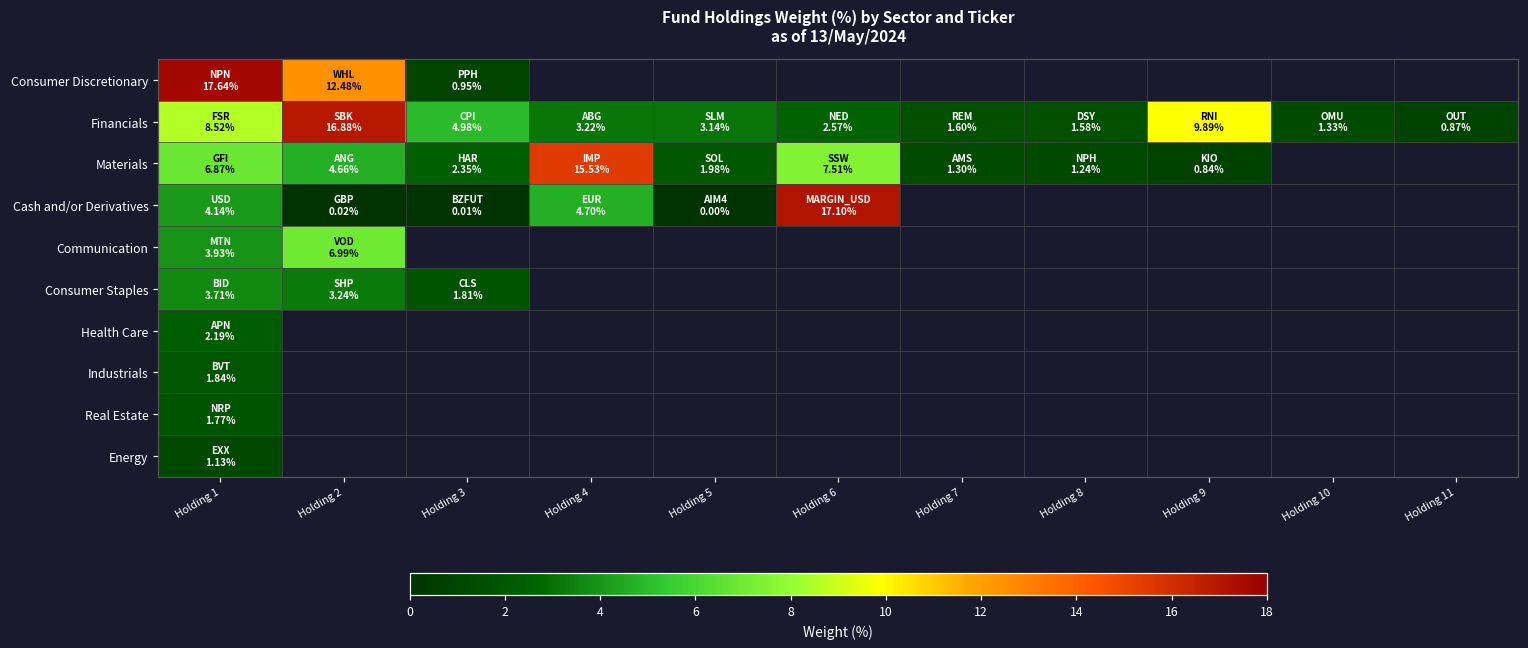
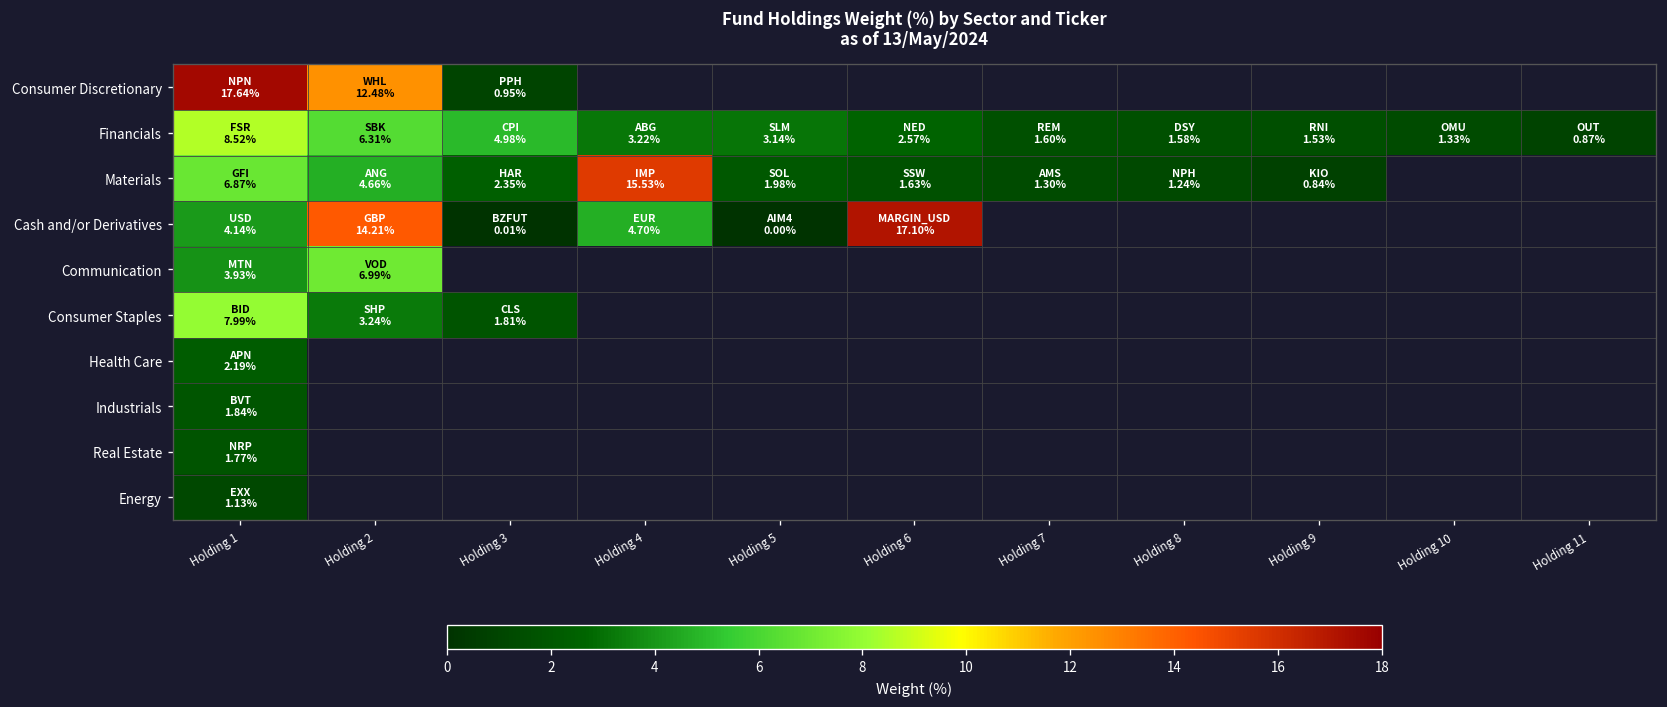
Financials, Holding 2: 16.88% -> 6.31%
Financials, Holding 9: 9.89% -> 1.53%
Materials, Holding 6: 7.51% -> 1.63%
Cash and/or Derivatives, Holding 2: 0.02% -> 14.21%
Consumer Staples, Holding 1: 3.71% -> 7.99%
